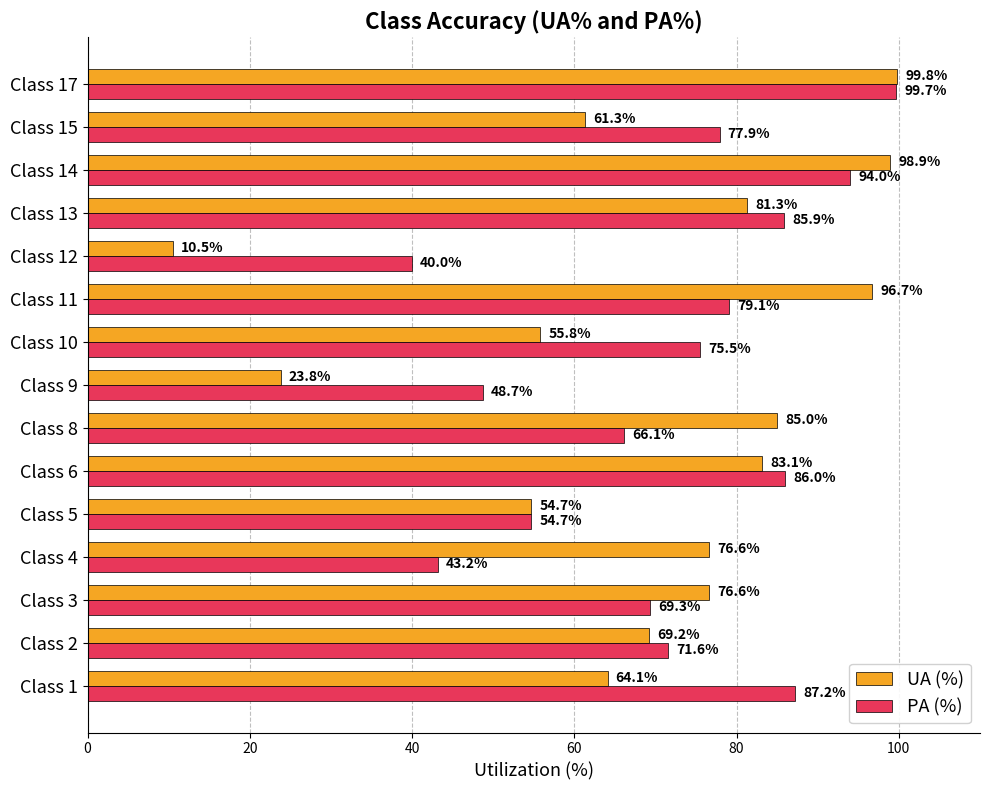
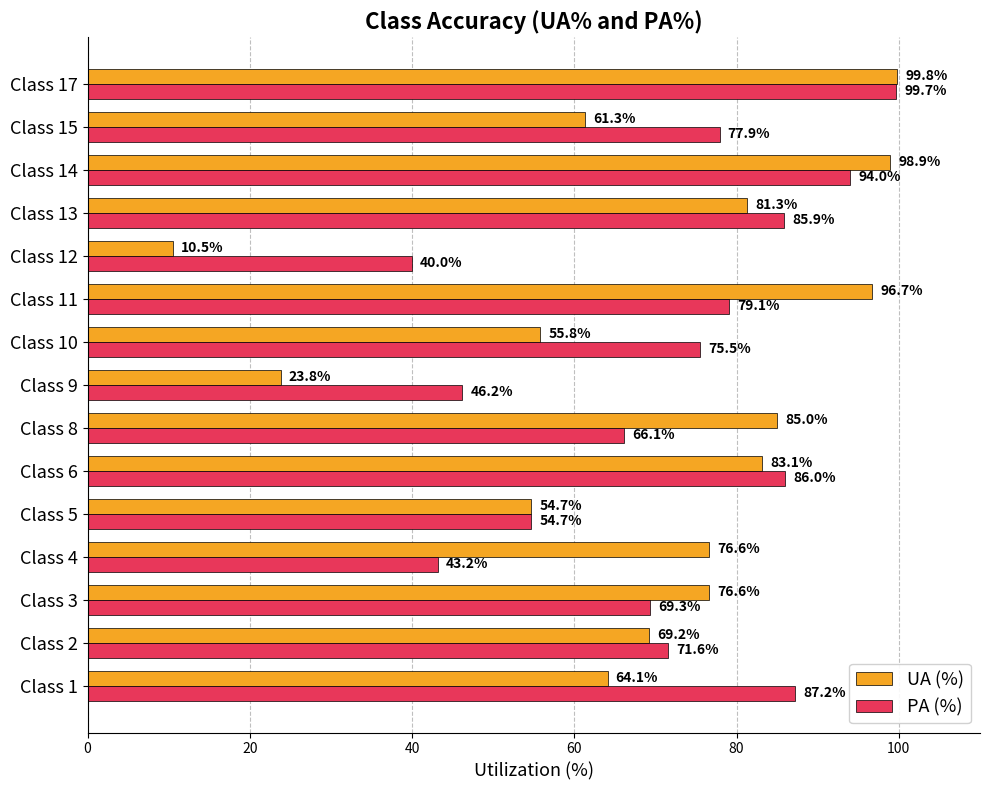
PA (%), Class 9: 48.7% -> 46.2%
